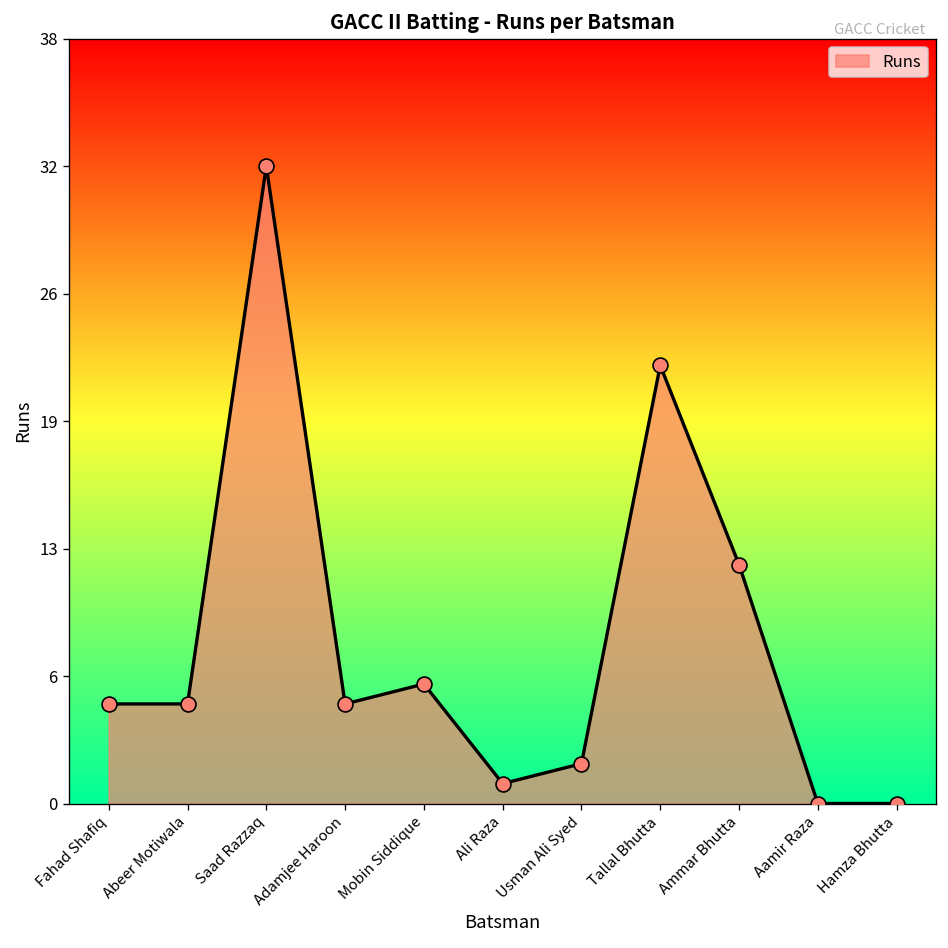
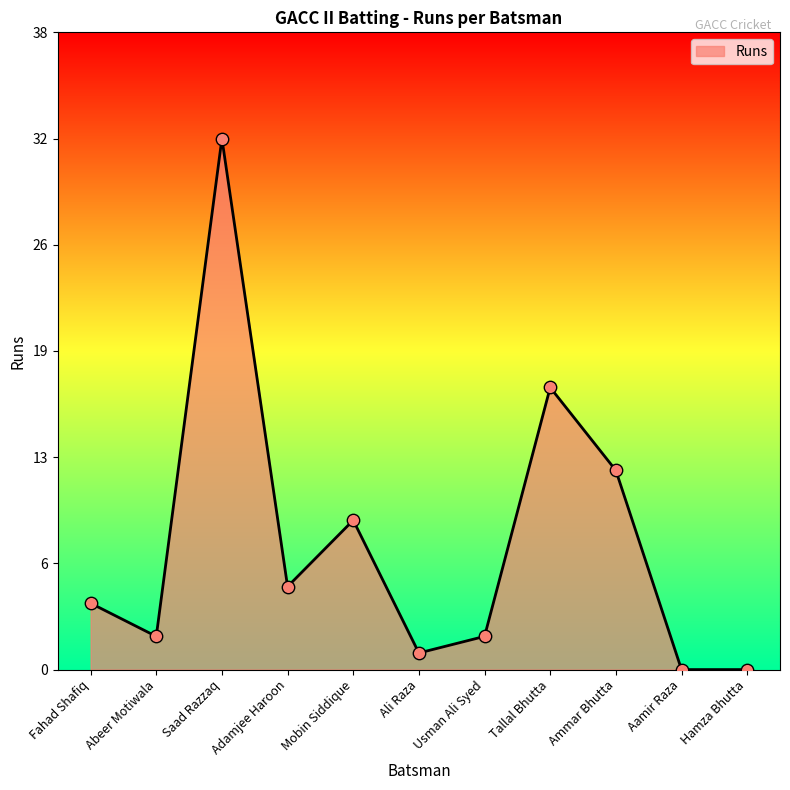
Fahad Shafiq: 5 -> 4
Abeer Motiwala: 5 -> 2
Mobin Siddique: 6 -> 9
Tallal Bhutta: 22 -> 17
